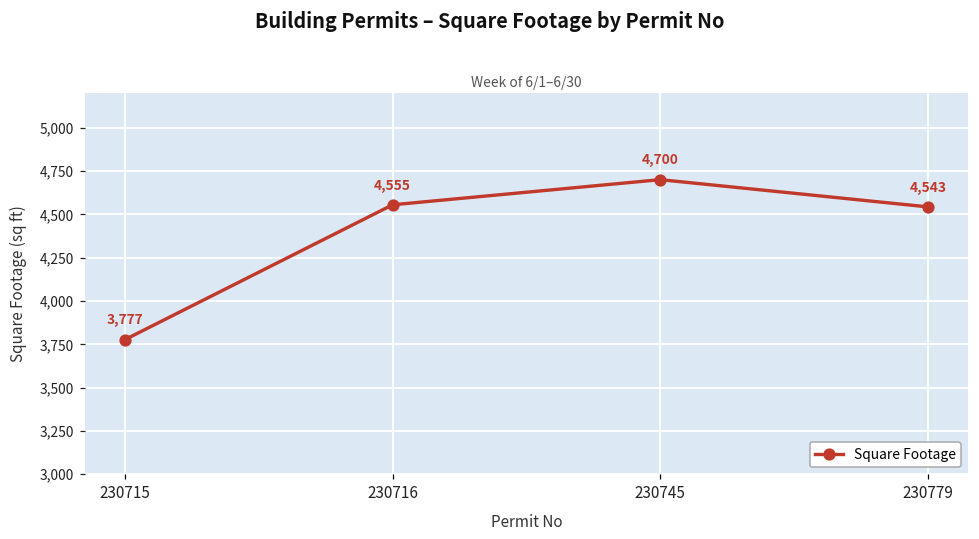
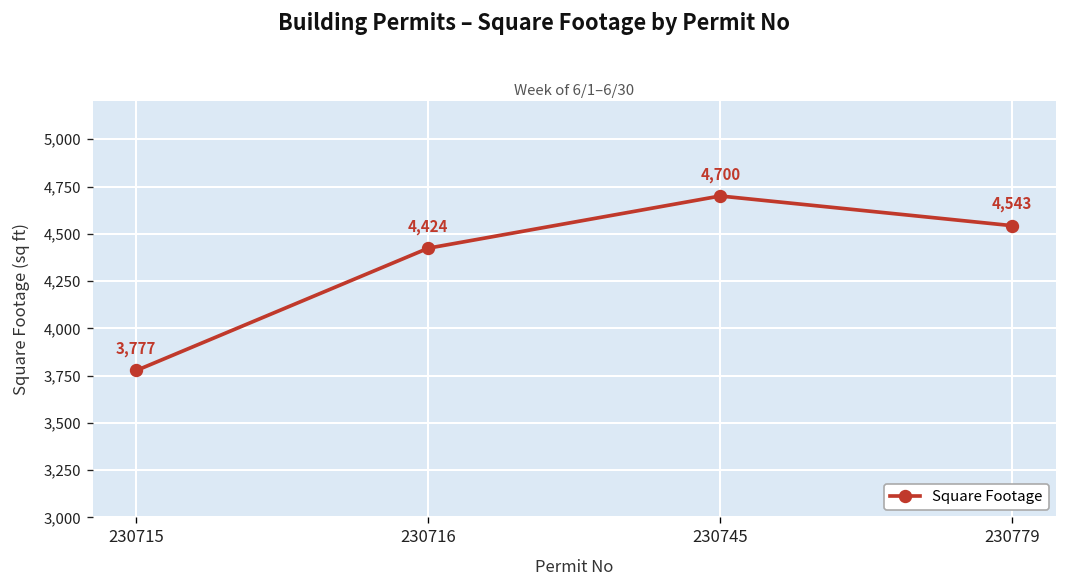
230716: 4,555 -> 4,424
